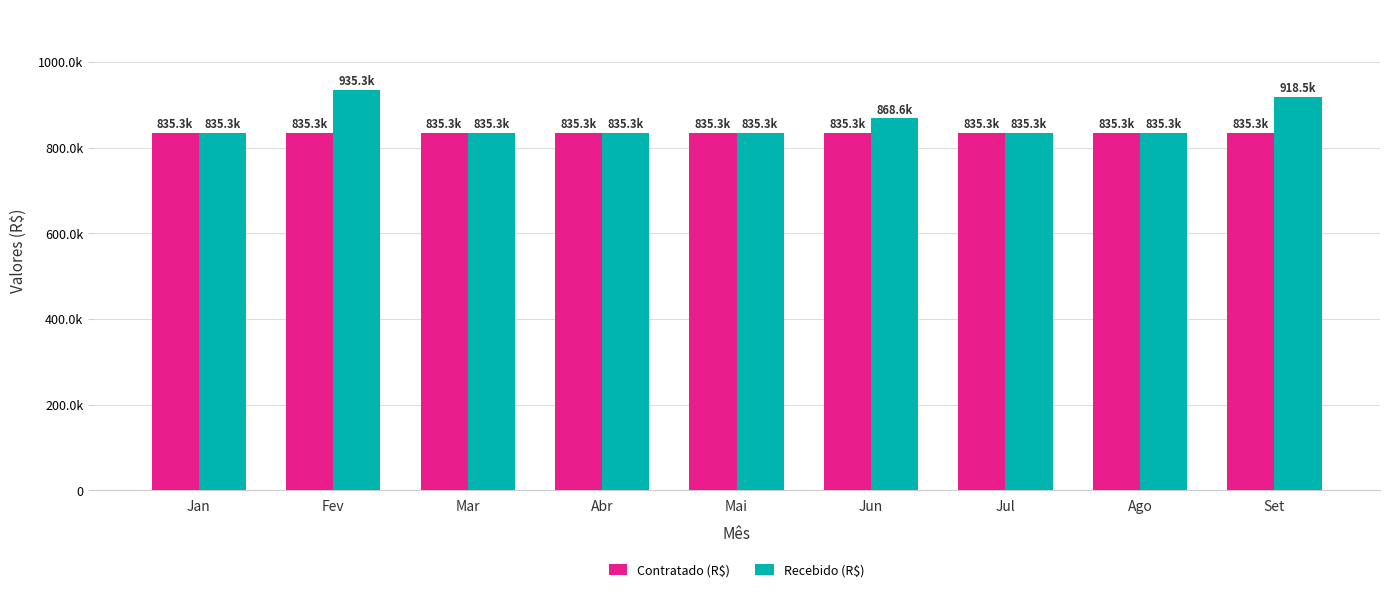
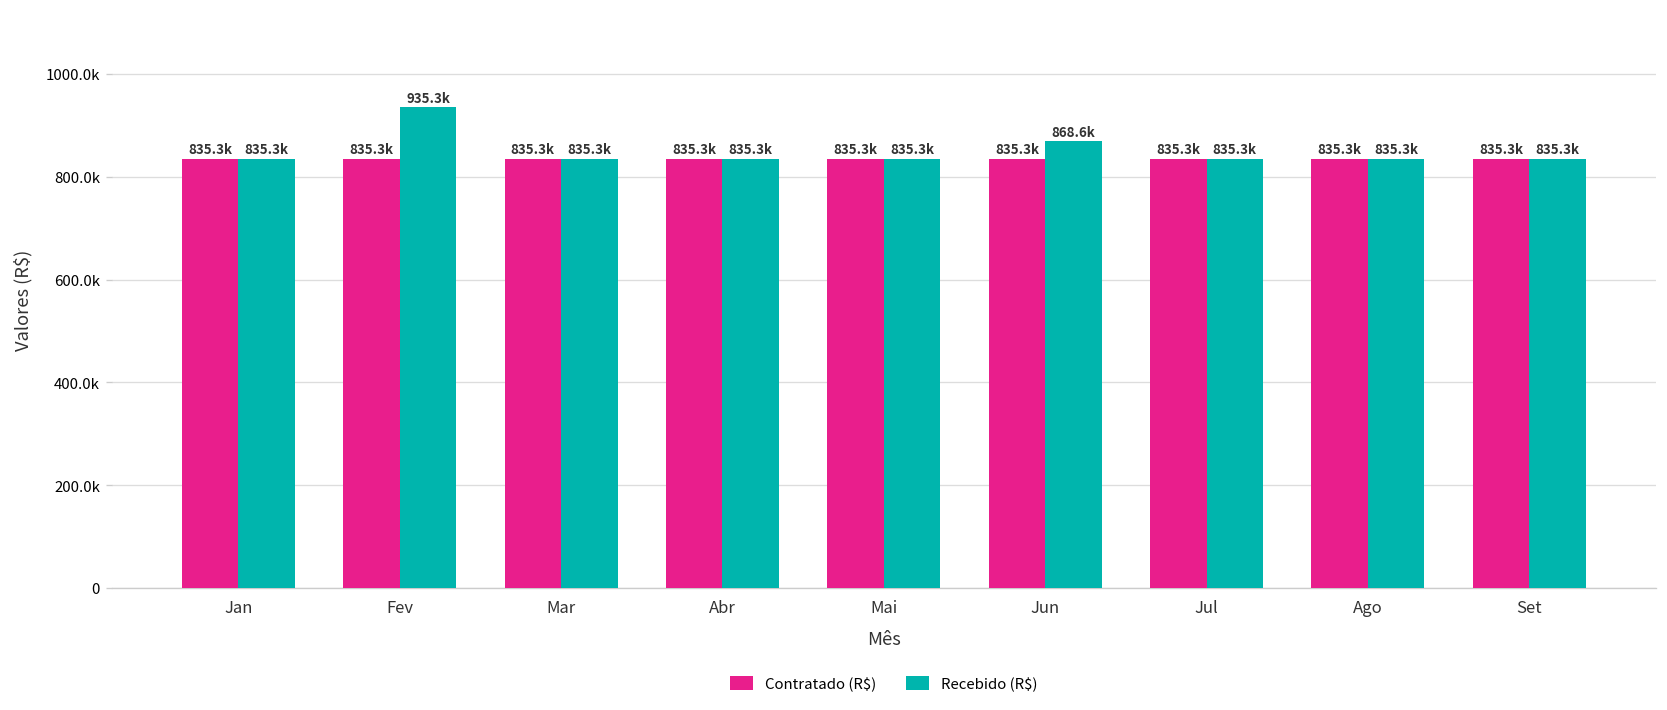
Recebido (R$), Set: 918.5k -> 835.3k
